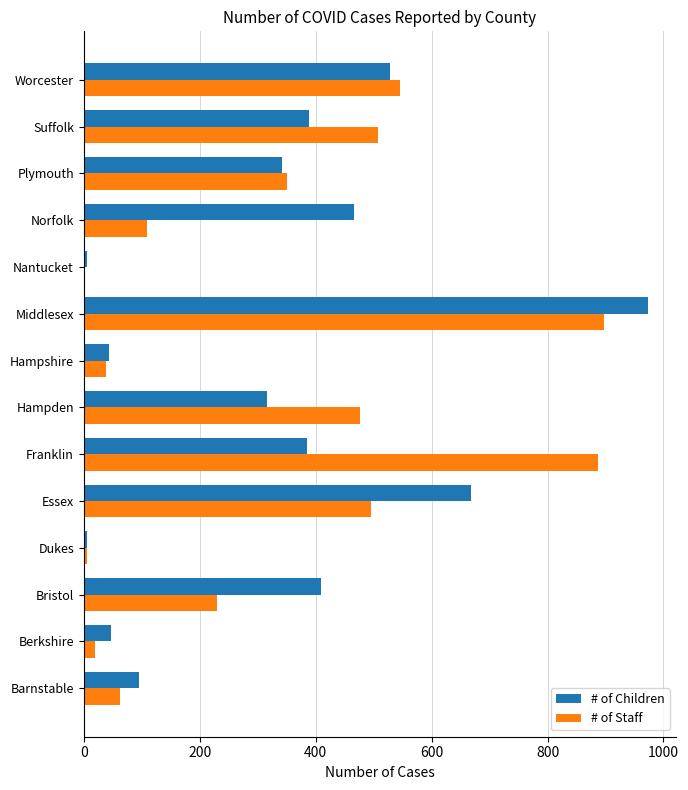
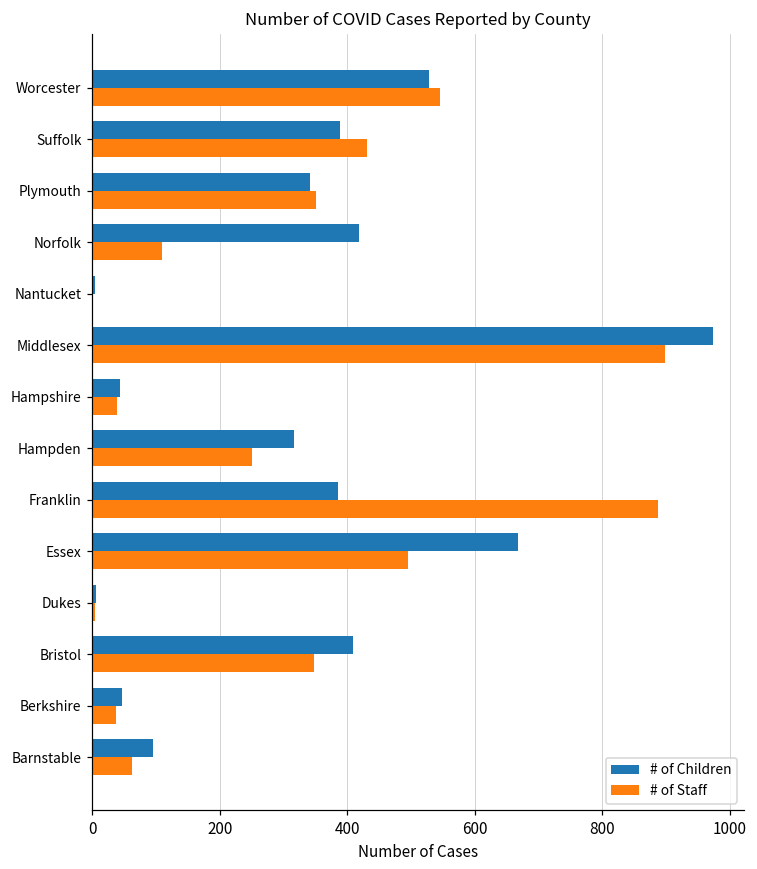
# of Staff, Suffolk: 510 -> 430
# of Children, Norfolk: 470 -> 420
# of Staff, Hampden: 480 -> 250
# of Staff, Bristol: 230 -> 350
# of Staff, Berkshire: 20 -> 40
